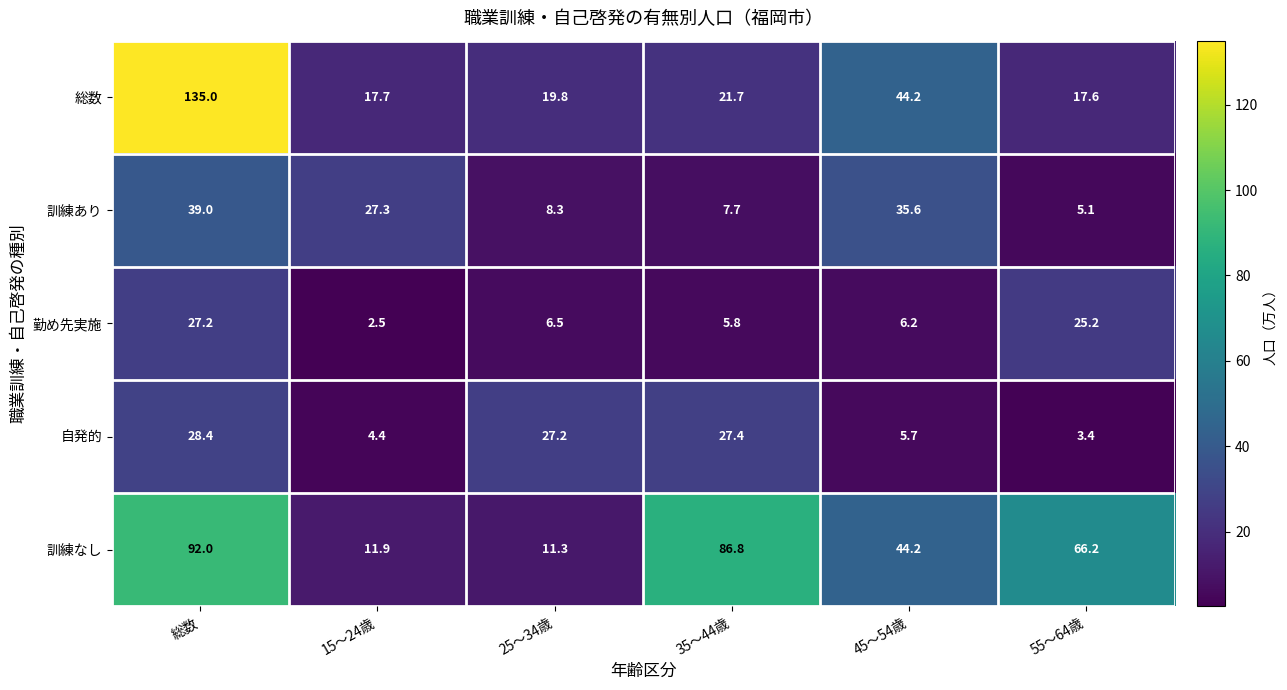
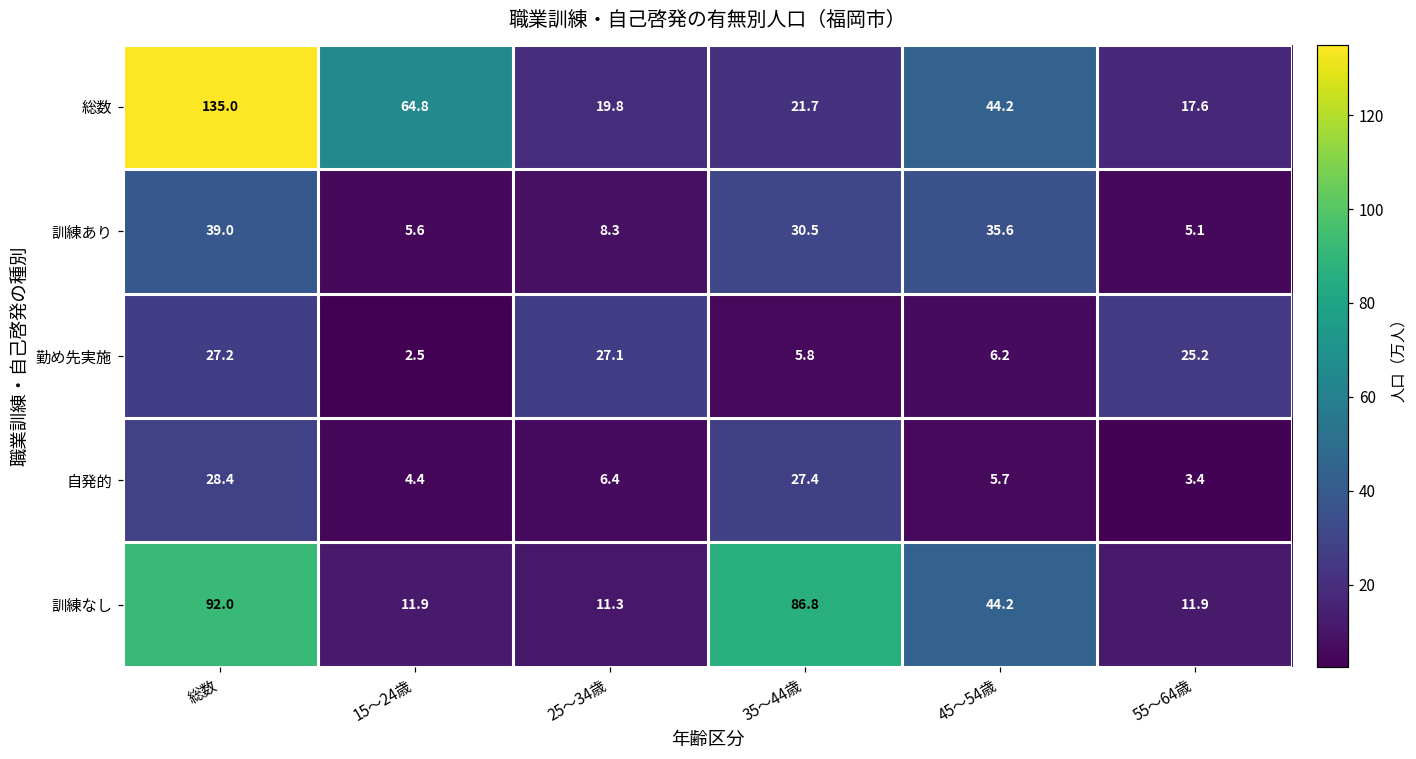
総数, 15～24歳: 17.7 -> 64.8
訓練あり, 15～24歳: 27.3 -> 5.6
訓練あり, 35～44歳: 7.7 -> 30.5
勤め先実施, 25～34歳: 6.5 -> 27.1
自発的, 25～34歳: 27.2 -> 6.4
訓練なし, 55～64歳: 66.2 -> 11.9
